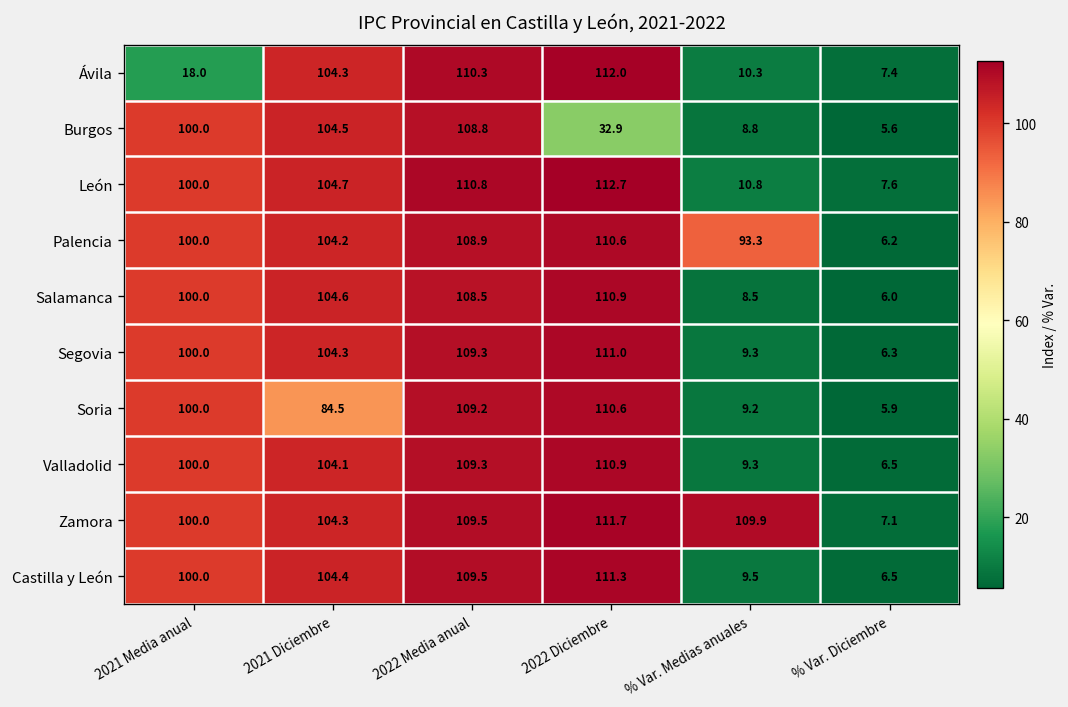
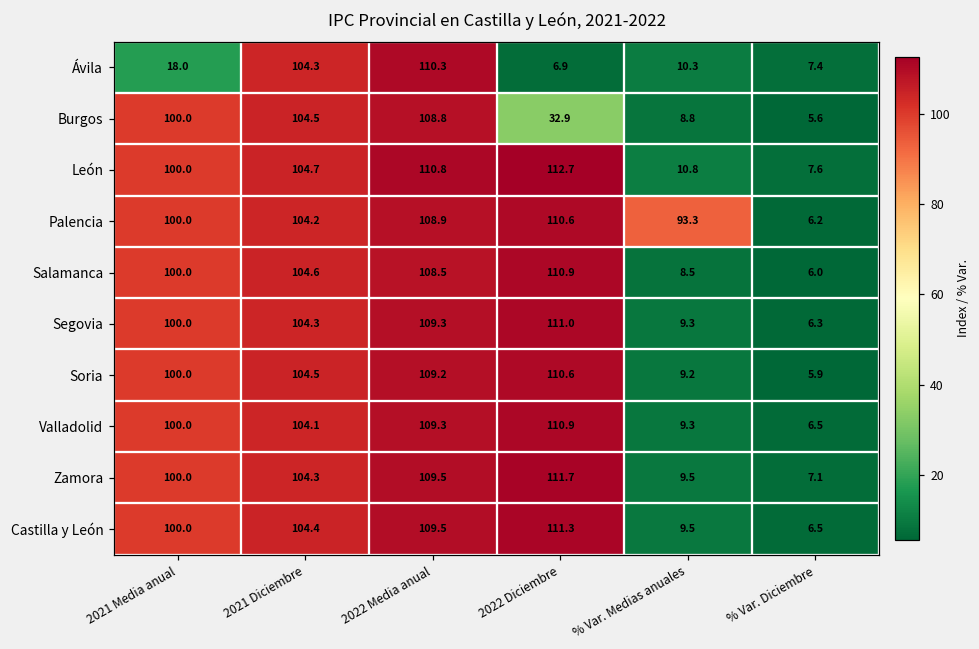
Ávila, 2022 Diciembre: 112.0 -> 6.9
Soria, 2021 Diciembre: 84.5 -> 104.5
Zamora, % Var. Medias anuales: 109.9 -> 9.5
